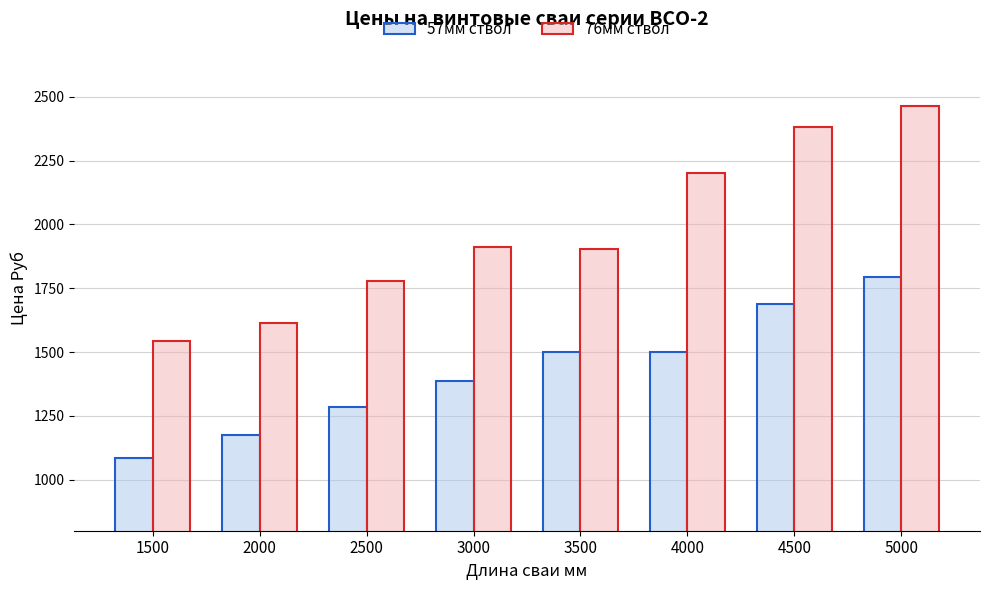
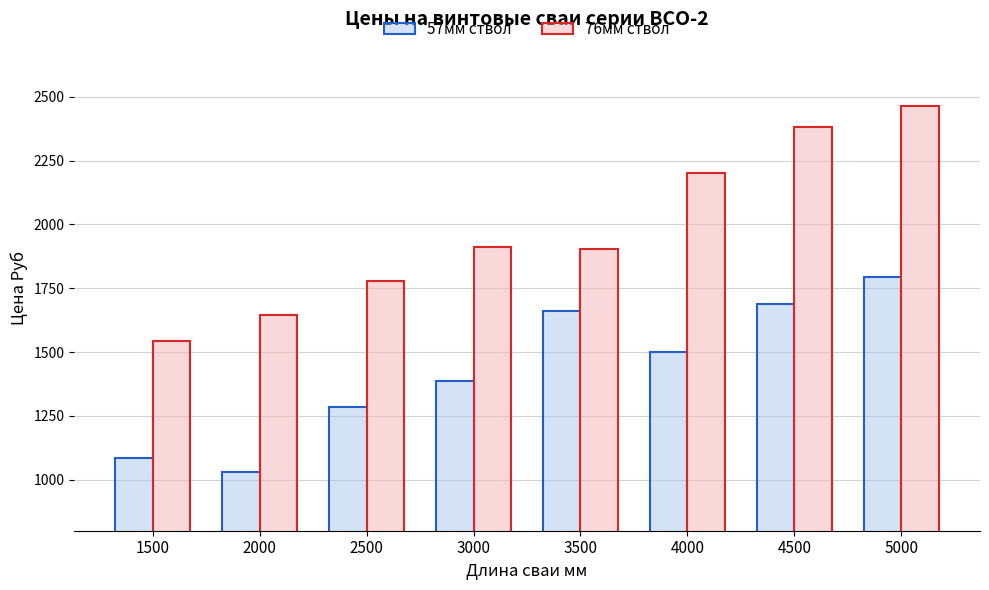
57мм ствол, 2000: 1180 -> 1030
76мм ствол, 2000: 1610 -> 1650
57мм ствол, 3500: 1500 -> 1660
